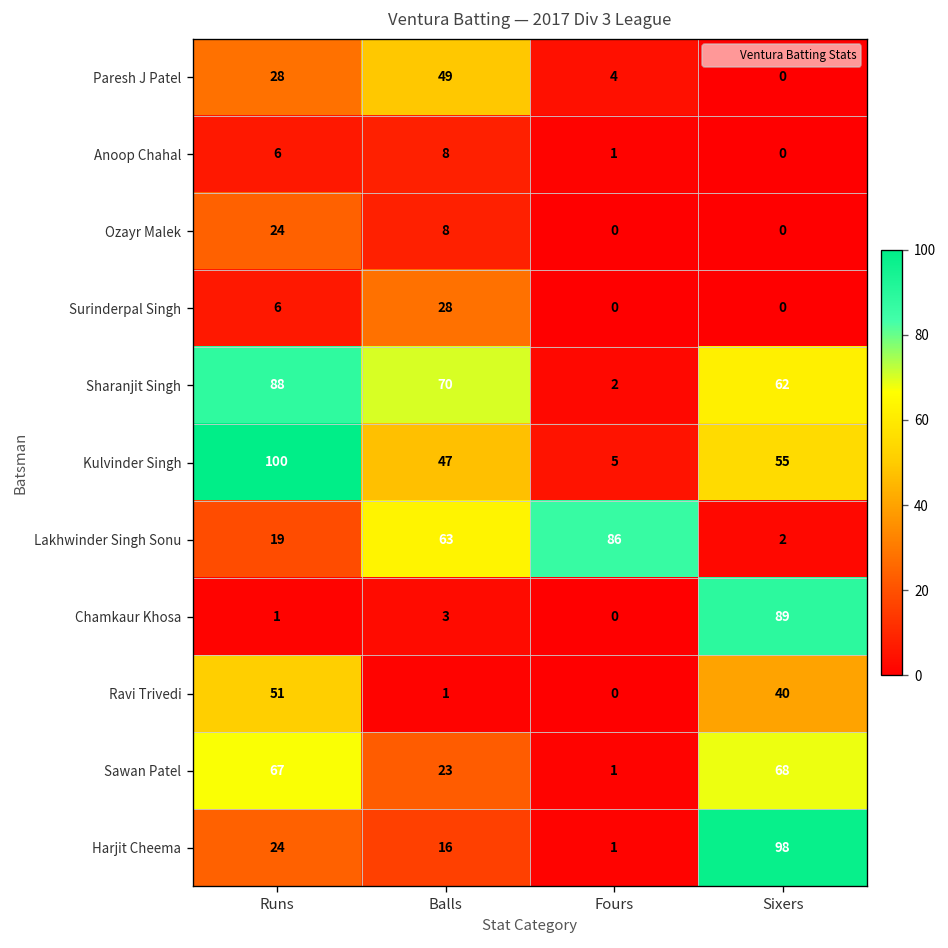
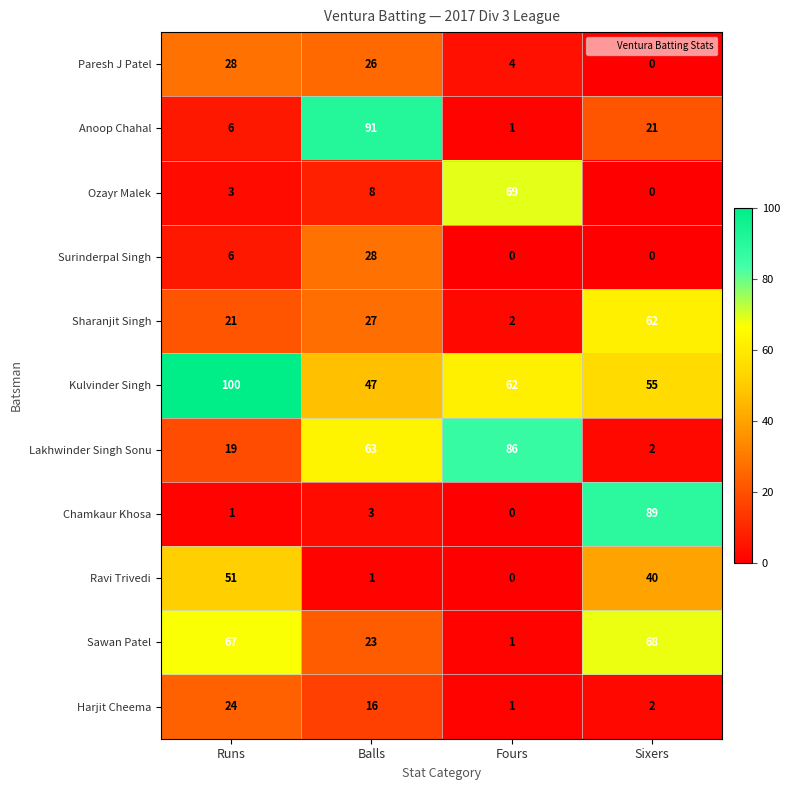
Paresh J Patel, Balls: 49 -> 26
Anoop Chahal, Balls: 8 -> 91
Anoop Chahal, Sixers: 0 -> 21
Ozayr Malek, Runs: 24 -> 3
Ozayr Malek, Fours: 0 -> 69
Sharanjit Singh, Runs: 88 -> 21
Sharanjit Singh, Balls: 70 -> 27
Kulvinder Singh, Fours: 5 -> 62
Harjit Cheema, Sixers: 98 -> 2
